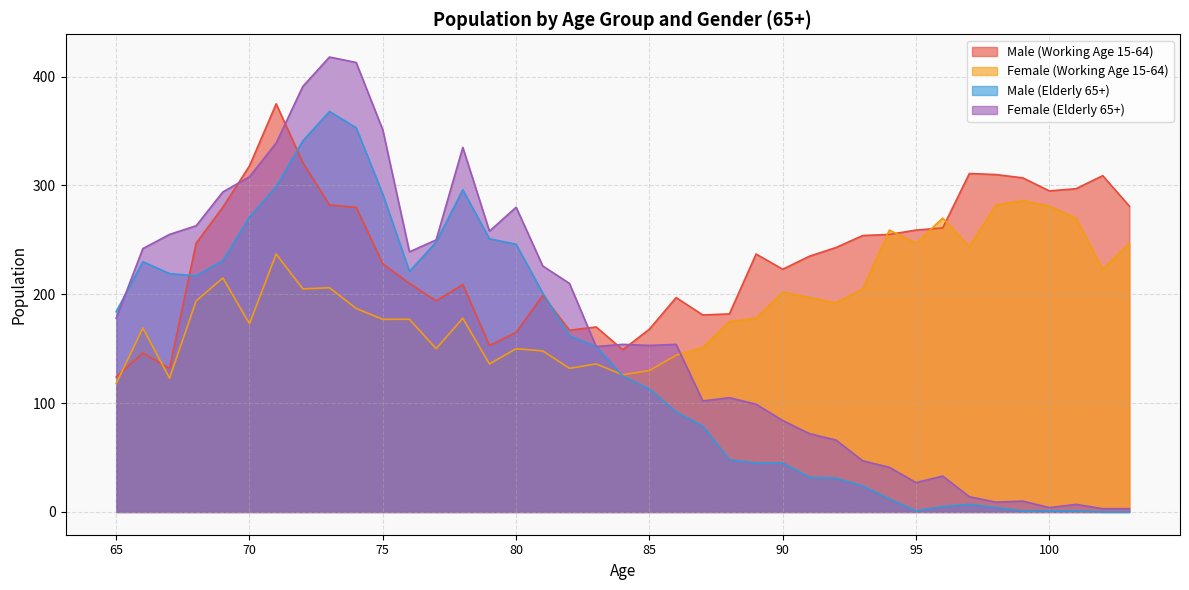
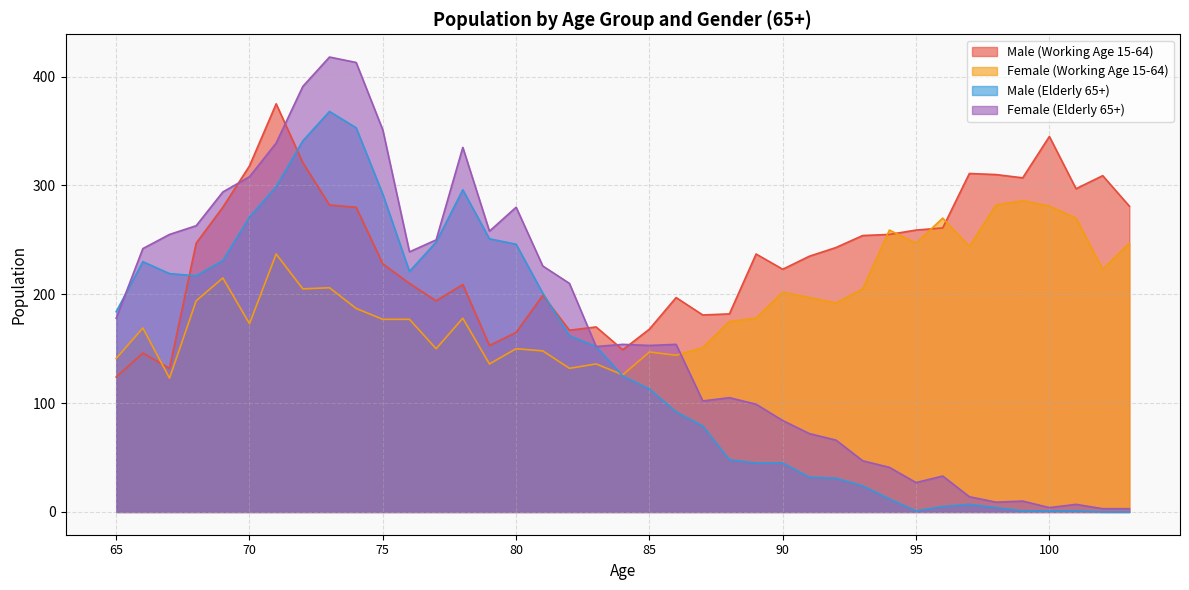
Female (Working Age 15-64), 65: 118 -> 141
Female (Working Age 15-64), 85: 130 -> 147
Male (Working Age 15-64), 100: 295 -> 345
